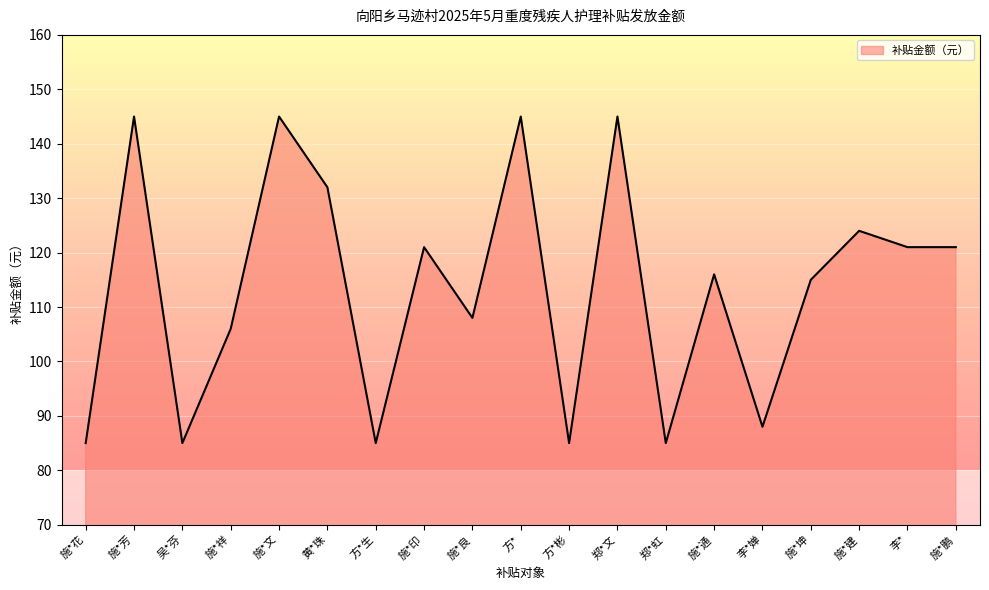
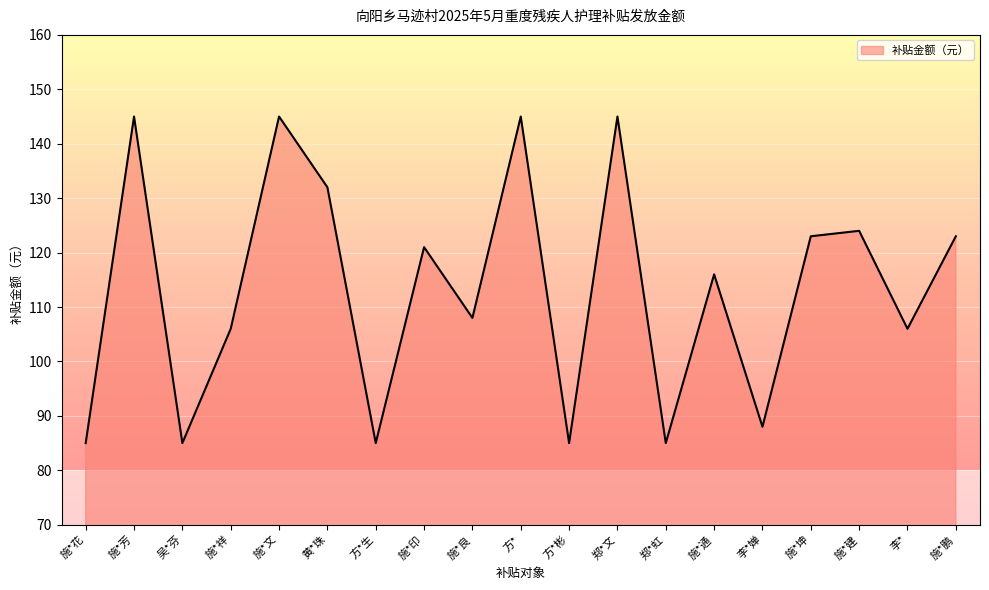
施*坤: 115 -> 123
李*: 121 -> 106
施*鹏: 121 -> 123
